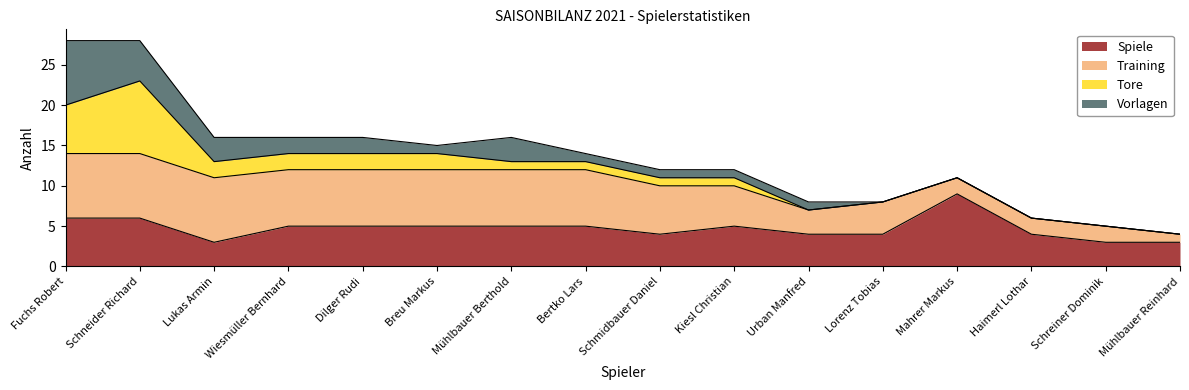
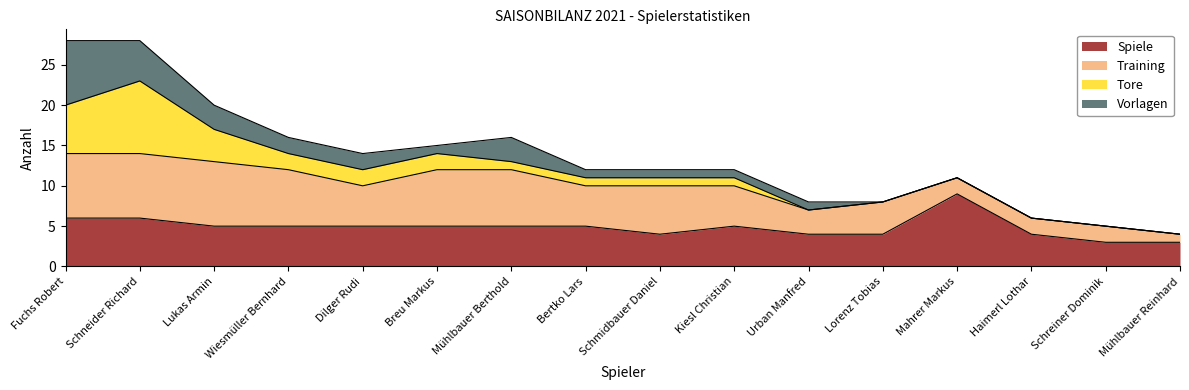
Spiele, Lukas Armin: 3 -> 5
Tore, Lukas Armin: 2 -> 4
Training, Dilger Rudi: 7 -> 5
Training, Bertko Lars: 7 -> 5
